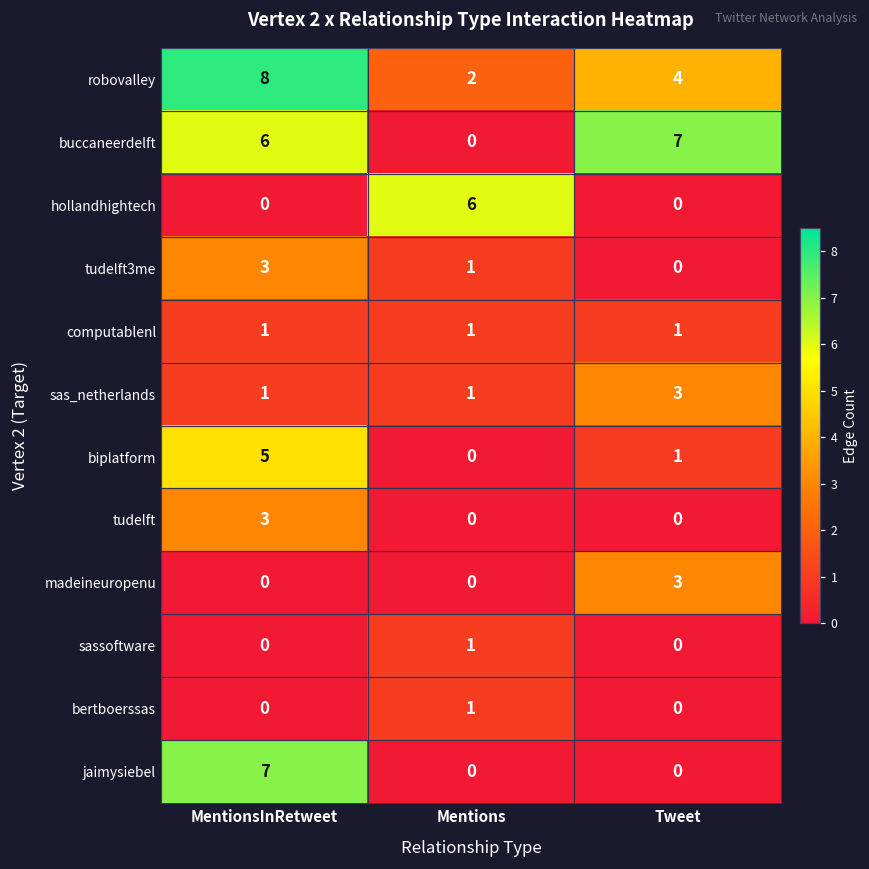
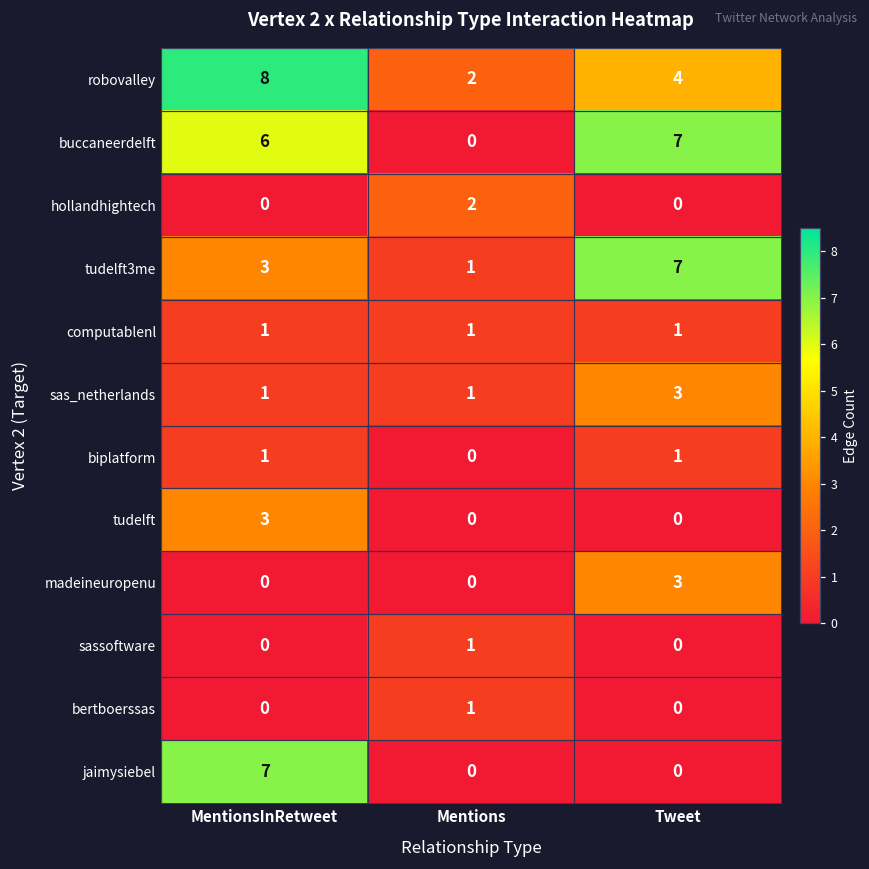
hollandhightech, Mentions: 6 -> 2
tudelft3me, Tweet: 0 -> 7
biplatform, MentionsInRetweet: 5 -> 1
